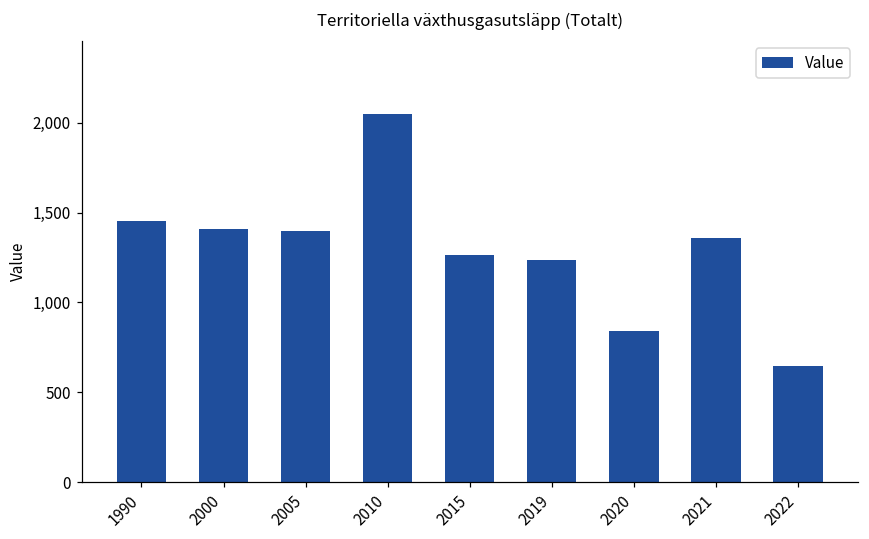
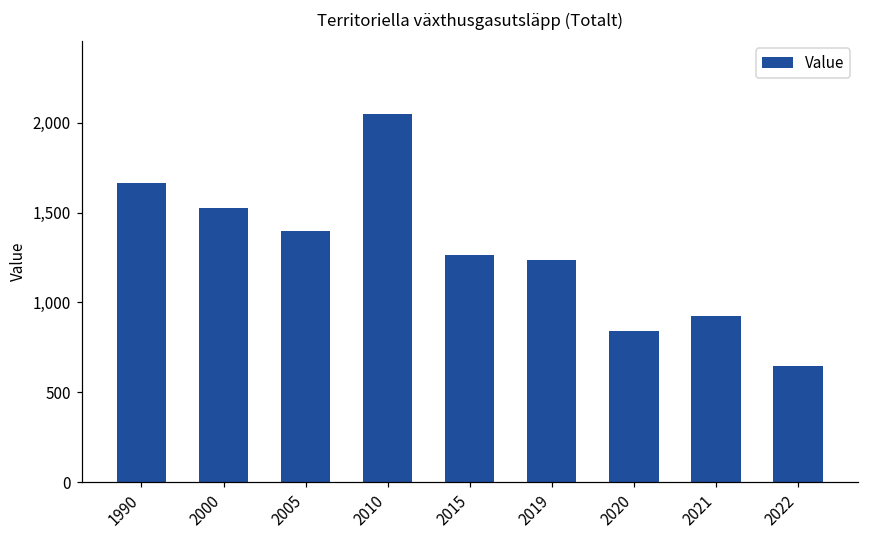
1990: 1,450 -> 1,660
2000: 1,410 -> 1,530
2021: 1,360 -> 920
